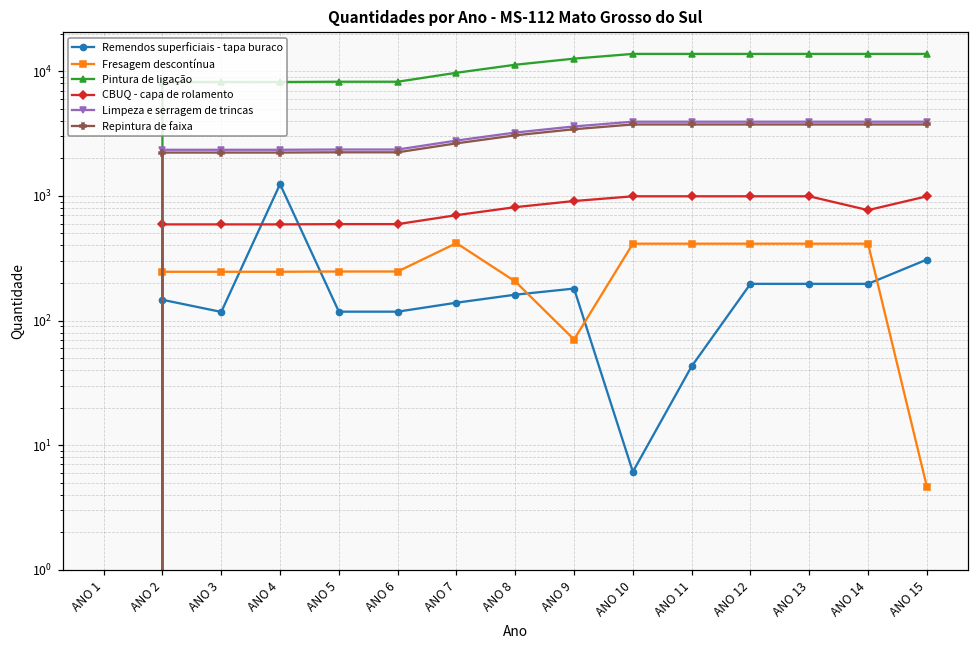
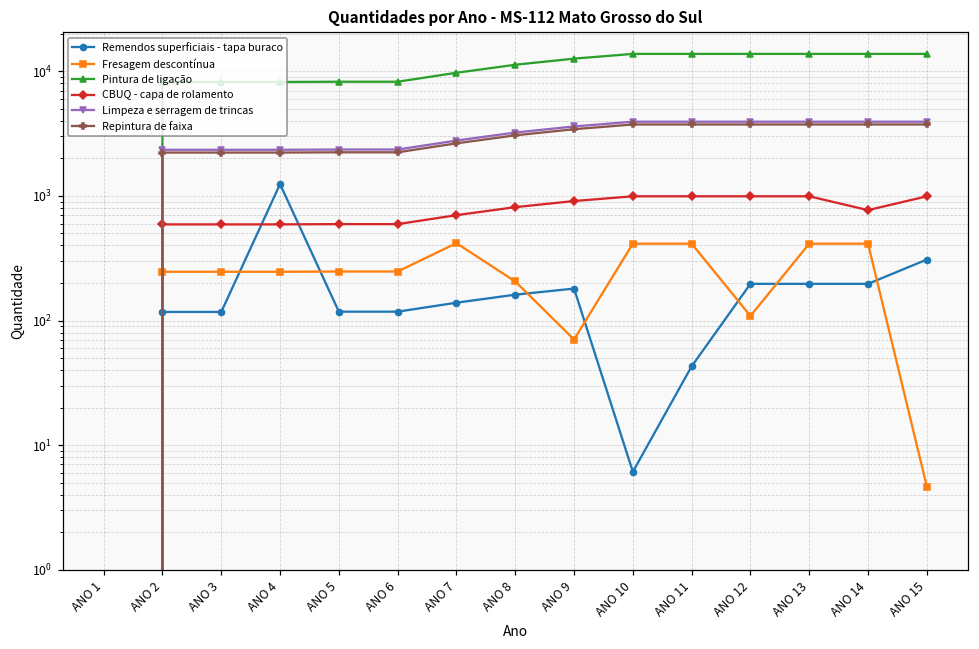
Remendos superficiais - tapa buraco, ANO 2: 150 -> 120
Fresagem descontínua, ANO 12: 410 -> 110
